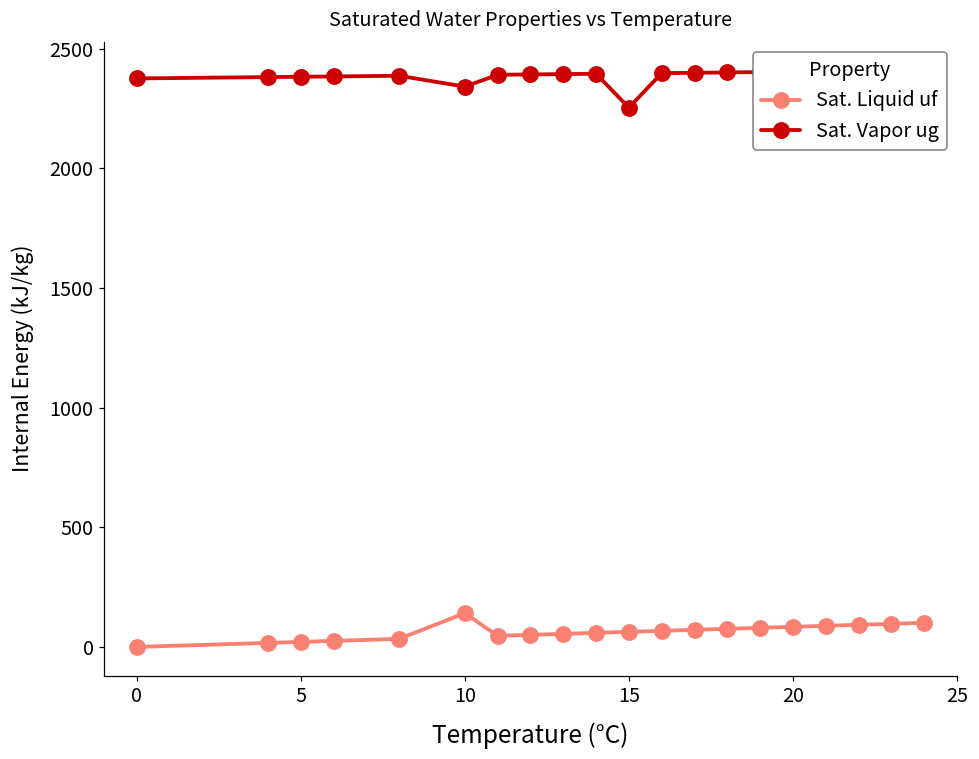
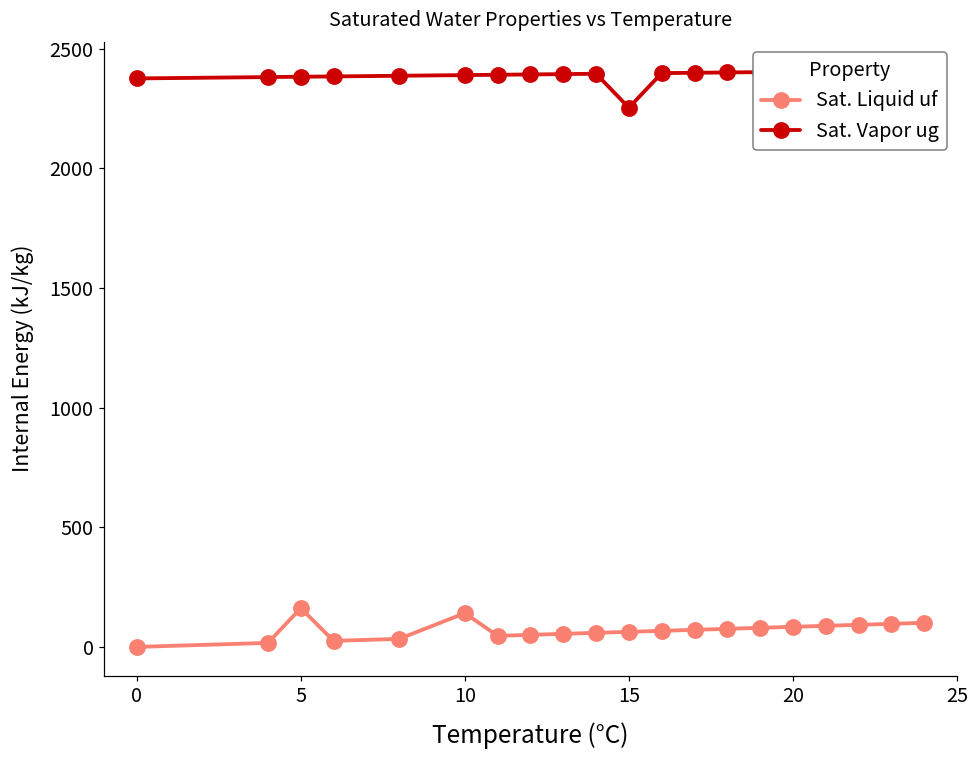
Sat. Liquid uf, 5: 20 -> 160
Sat. Vapor ug, 10: 2340 -> 2390
